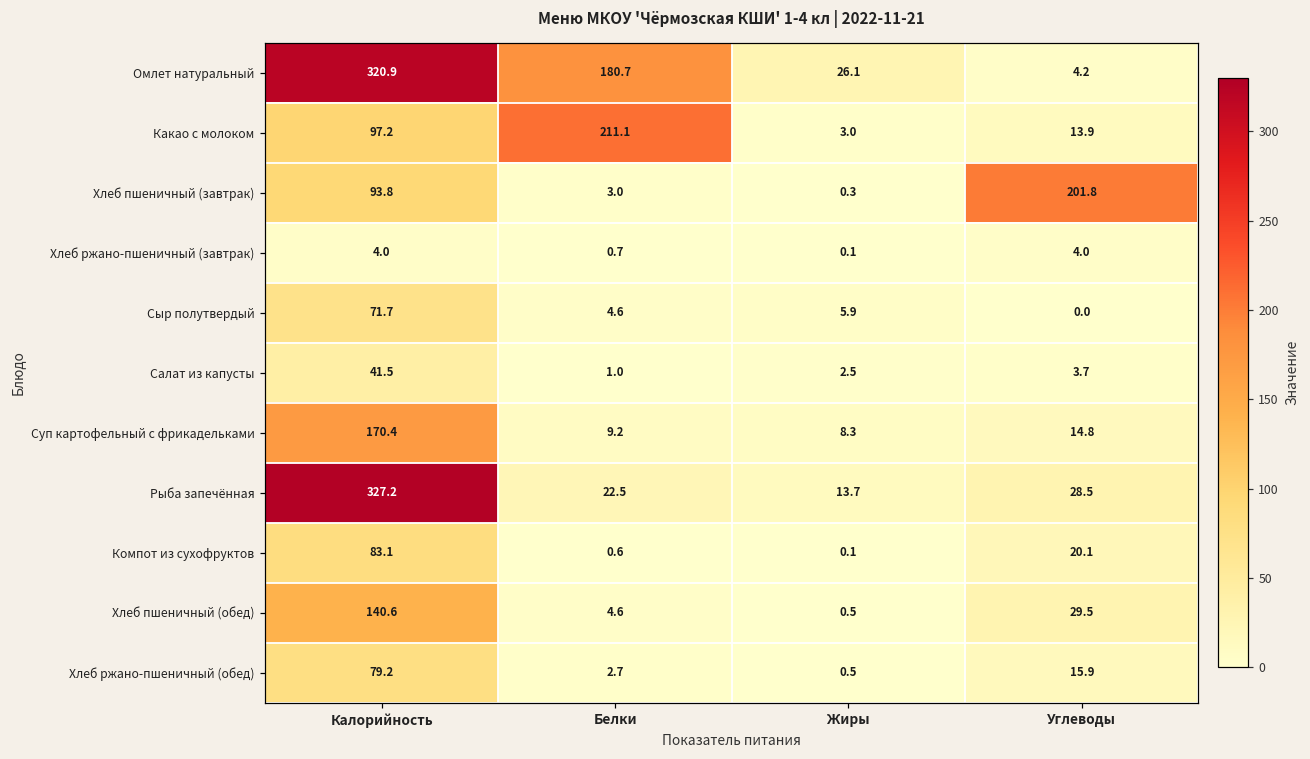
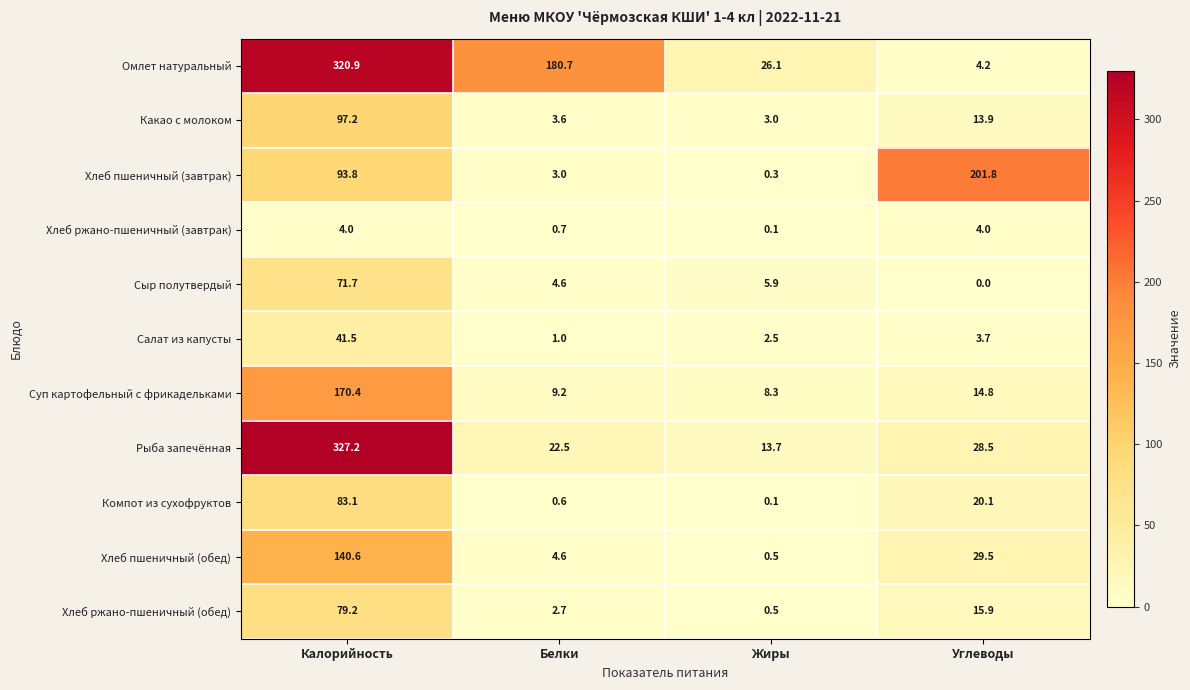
Какао с молоком, Белки: 211.1 -> 3.6
